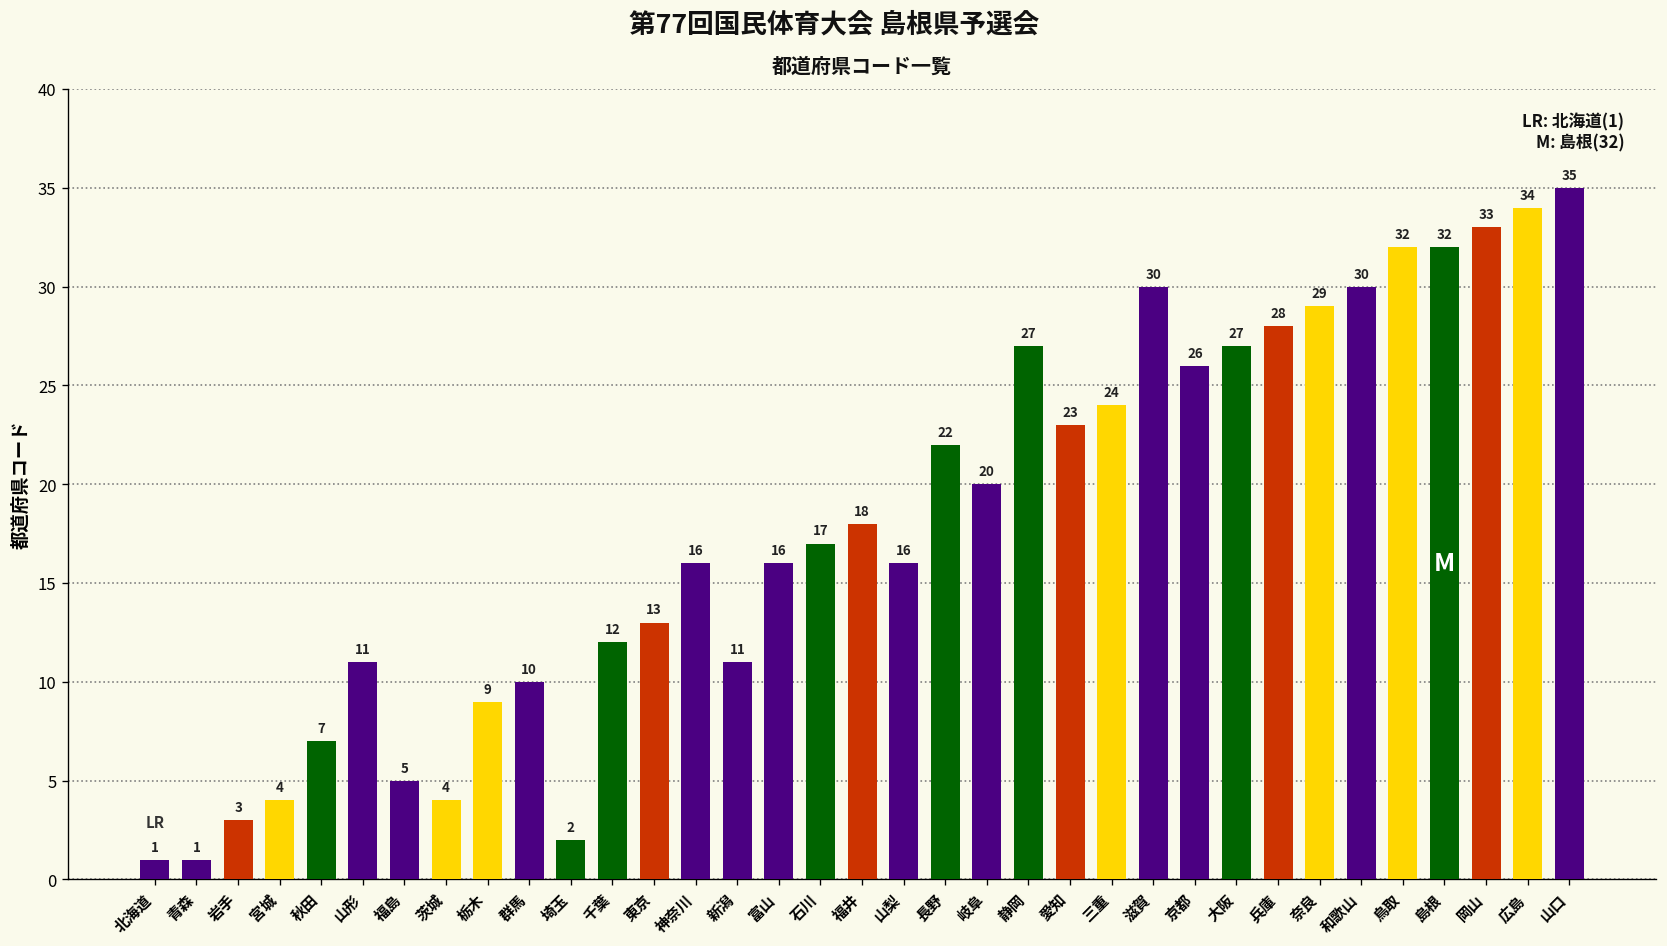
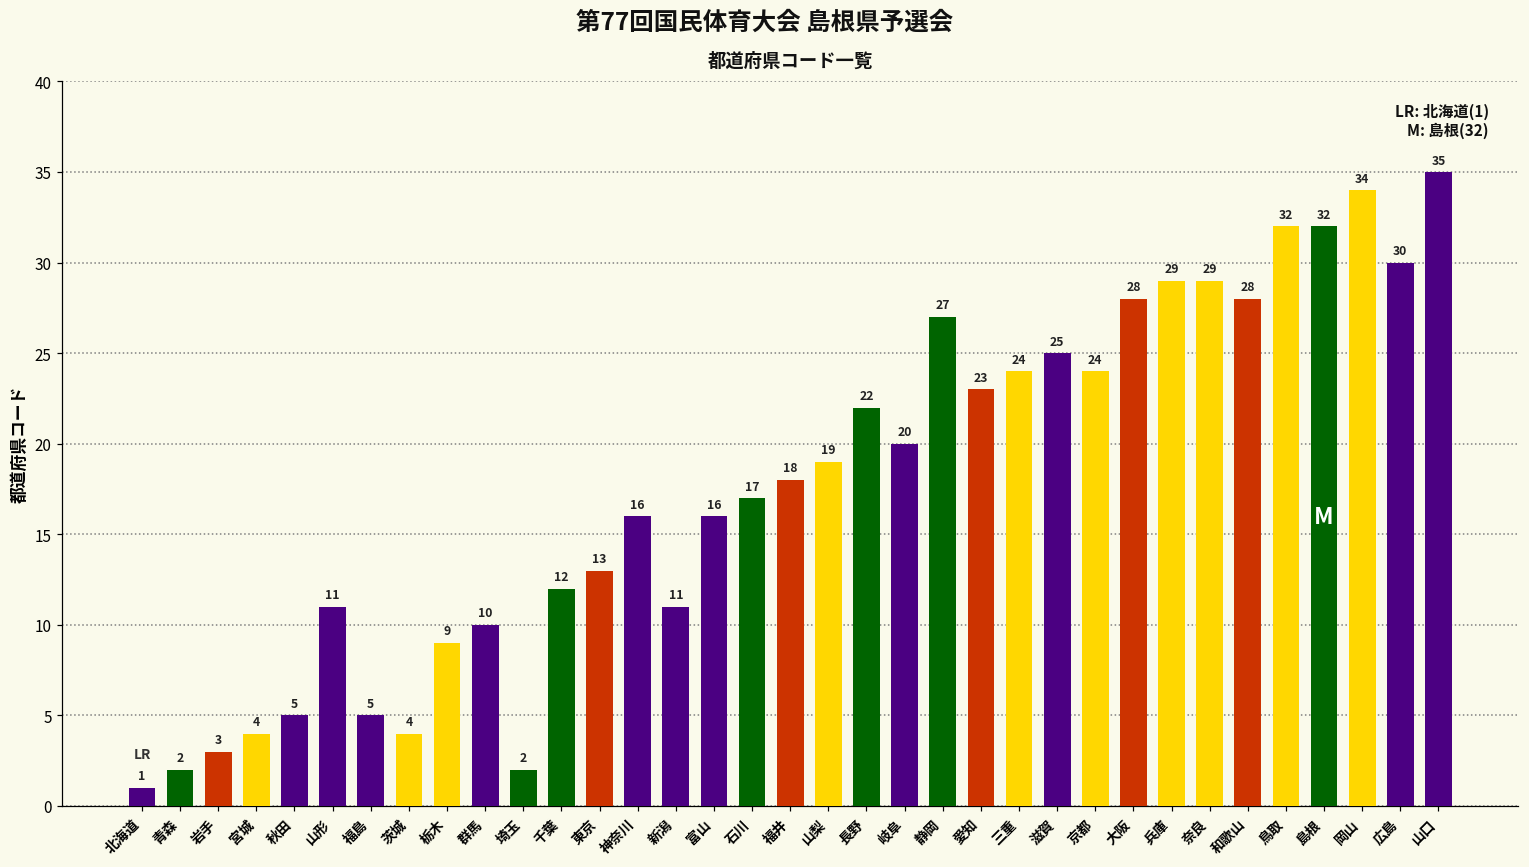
青森: 1 -> 2
秋田: 7 -> 5
山梨: 16 -> 19
滋賀: 30 -> 25
京都: 26 -> 24
大阪: 27 -> 28
兵庫: 28 -> 29
和歌山: 30 -> 28
岡山: 33 -> 34
広島: 34 -> 30
